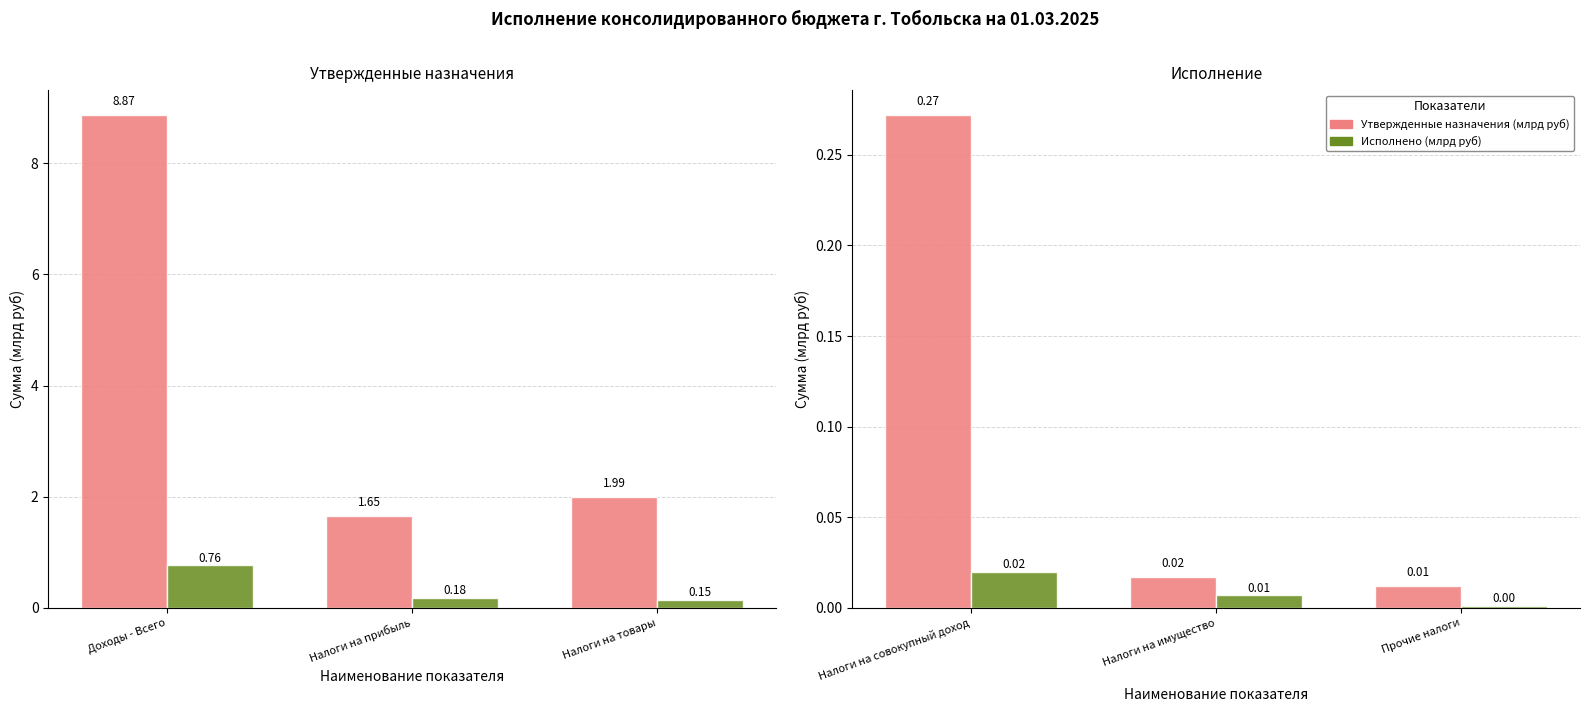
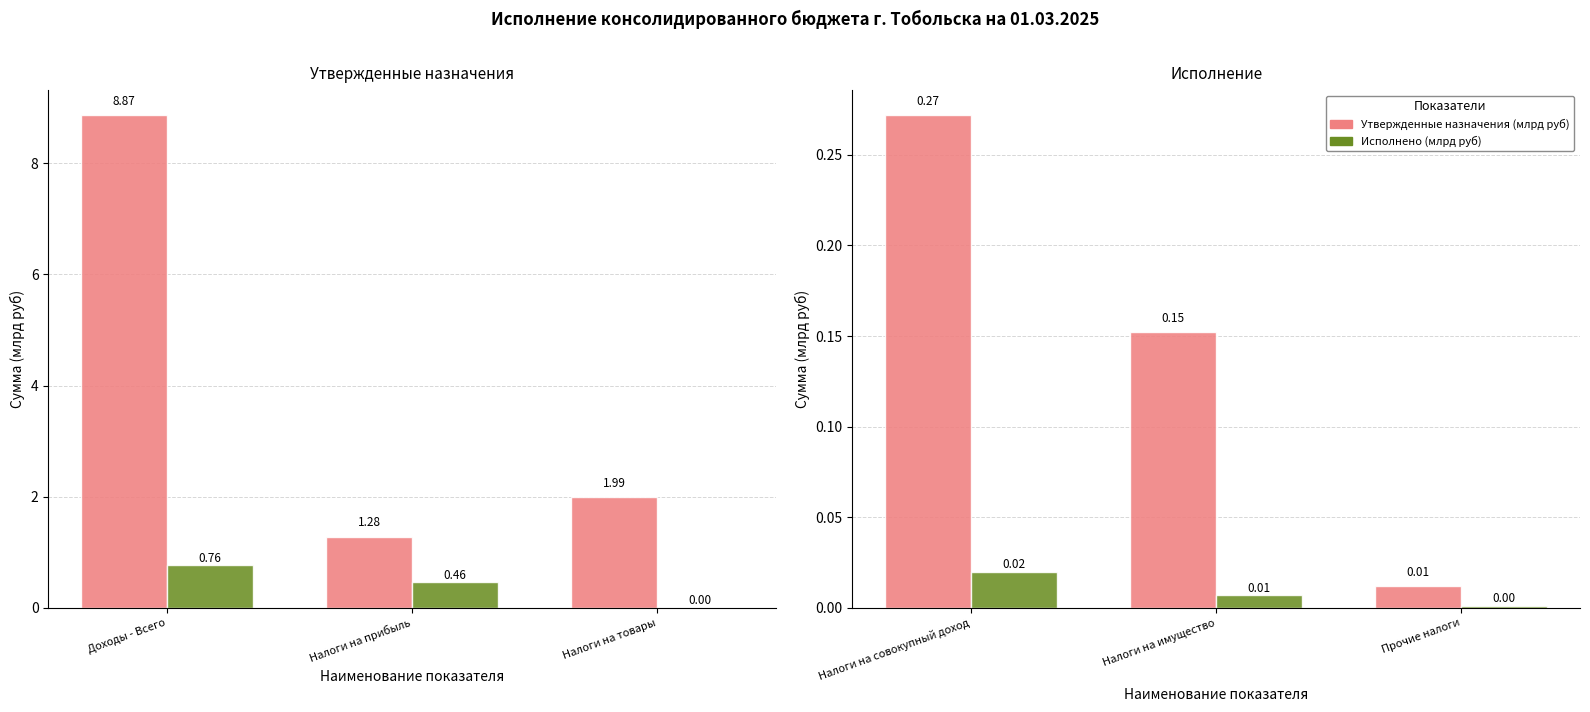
Утвержденные назначения, Утвержденные назначения (млрд руб), Налоги на прибыль: 1.65 -> 1.28
Утвержденные назначения, Исполнено (млрд руб), Налоги на прибыль: 0.18 -> 0.46
Утвержденные назначения, Исполнено (млрд руб), Налоги на товары: 0.15 -> 0.00
Исполнение, Утвержденные назначения (млрд руб), Налоги на имущество: 0.02 -> 0.15
